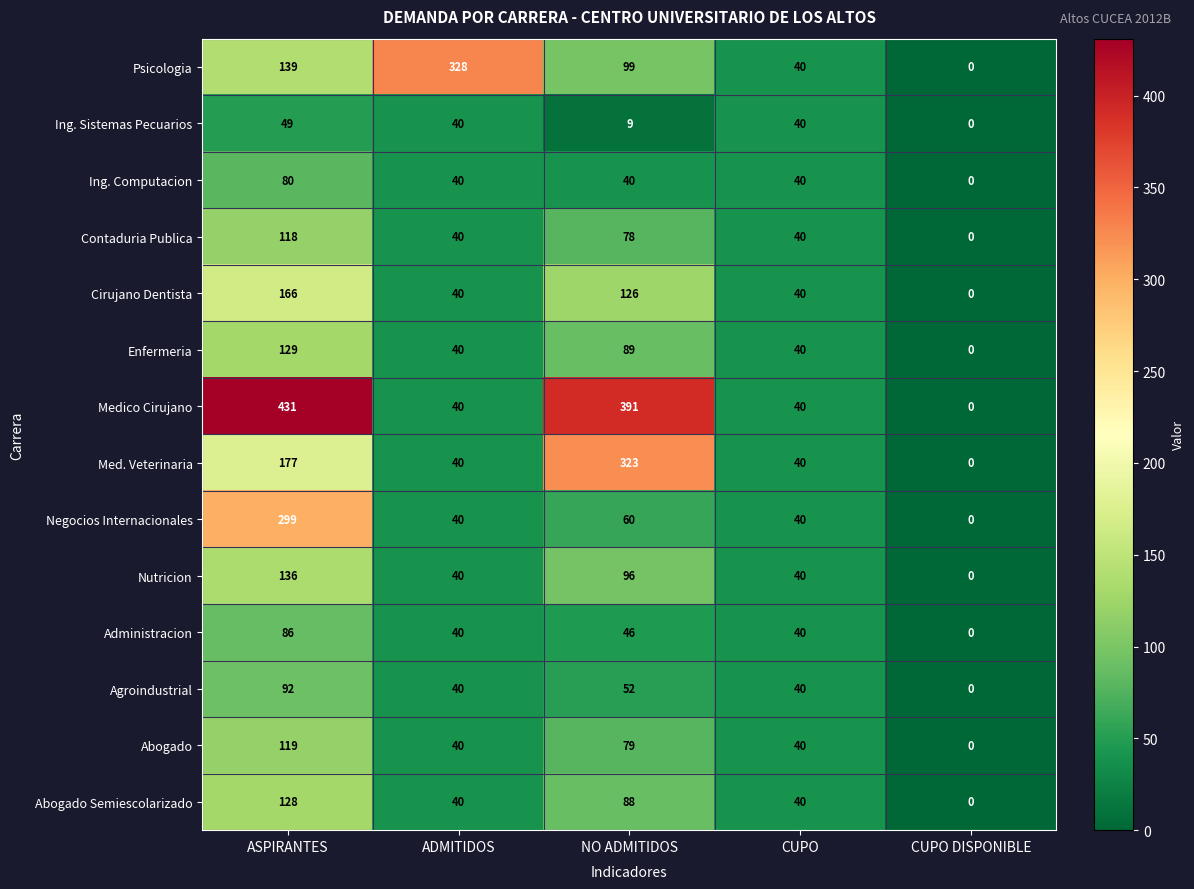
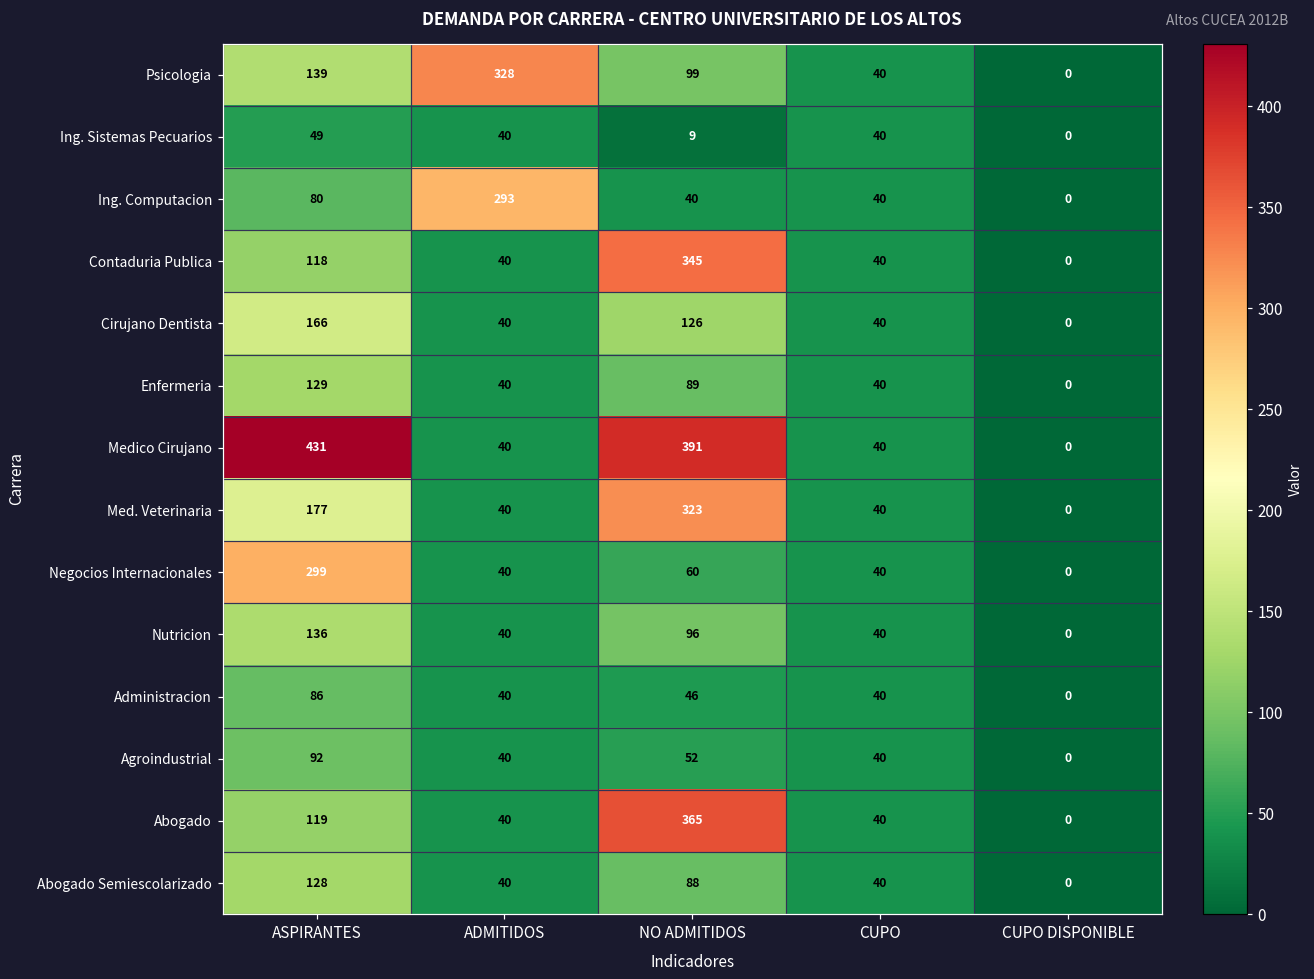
Ing. Computacion, ADMITIDOS: 40 -> 293
Contaduria Publica, NO ADMITIDOS: 78 -> 345
Abogado, NO ADMITIDOS: 79 -> 365
